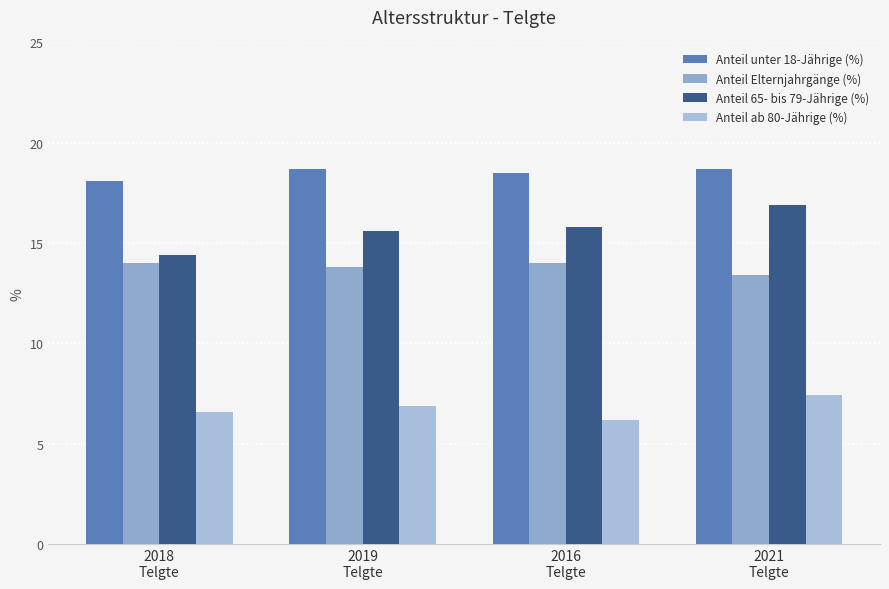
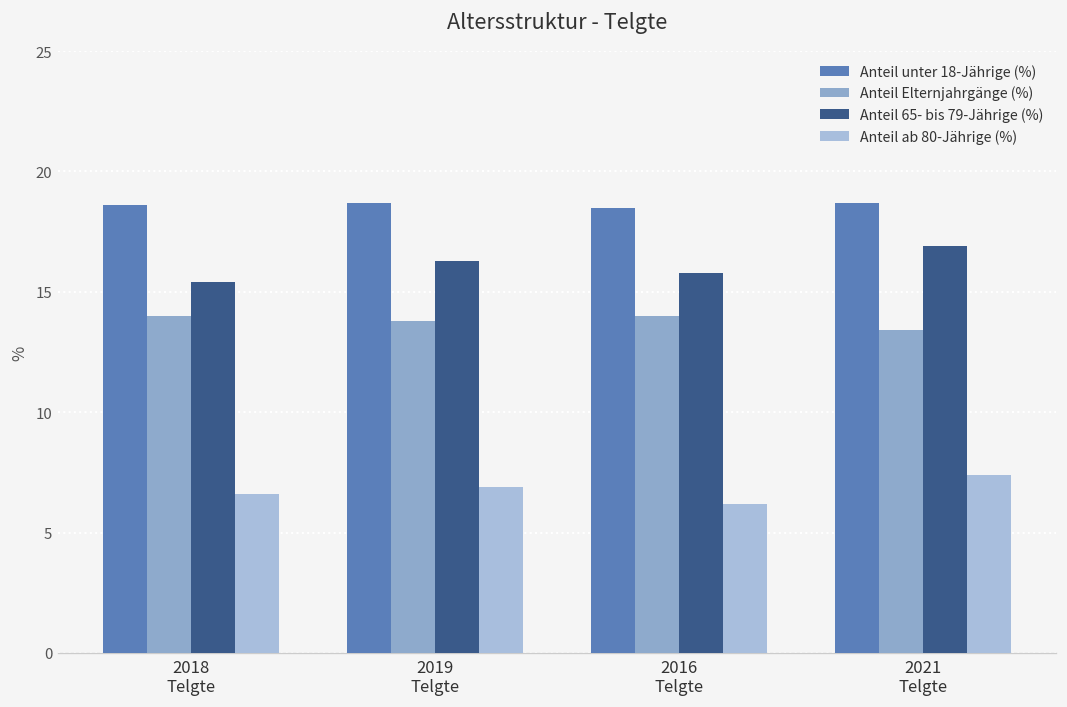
Anteil unter 18-Jährige (%), 2018 Telgte: 18.1 -> 18.6
Anteil 65- bis 79-Jährige (%), 2018 Telgte: 14.4 -> 15.4
Anteil 65- bis 79-Jährige (%), 2019 Telgte: 15.6 -> 16.3
